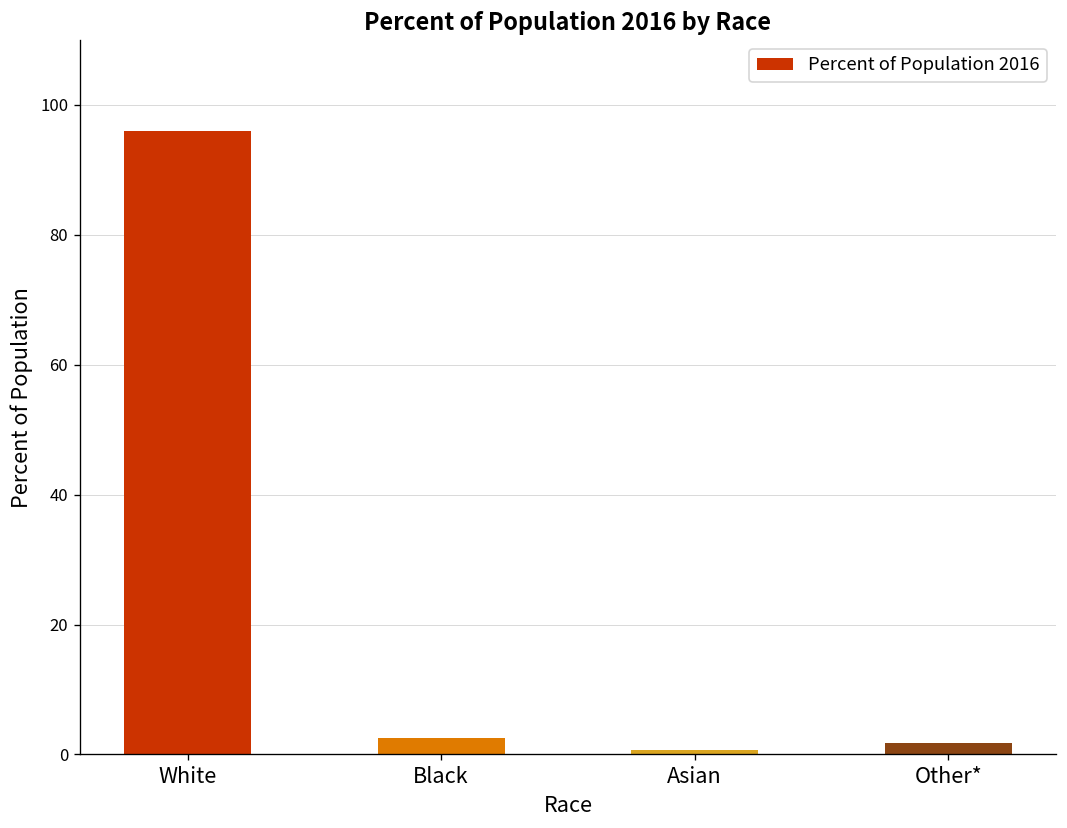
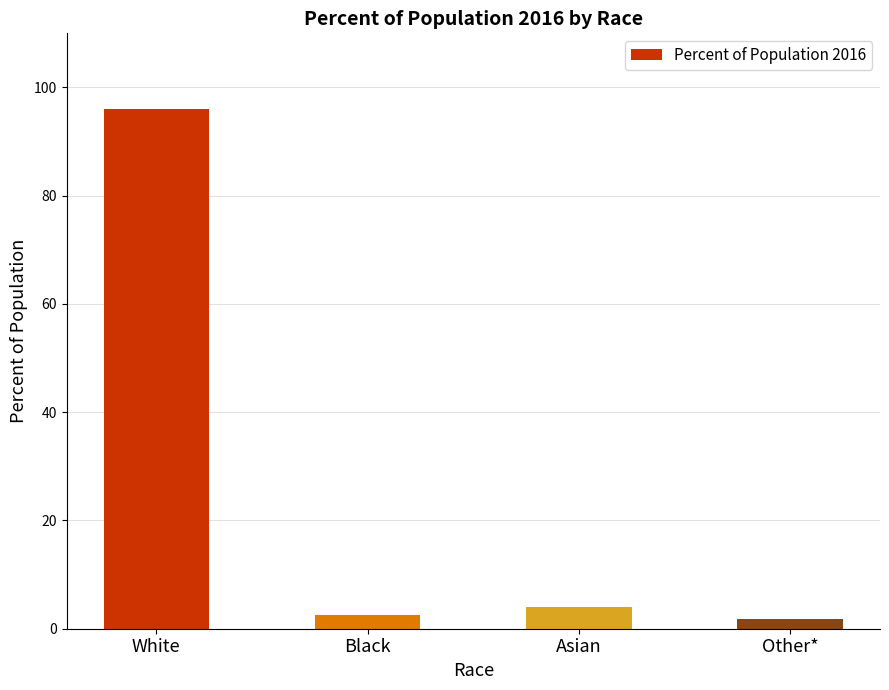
Asian: 1 -> 4
